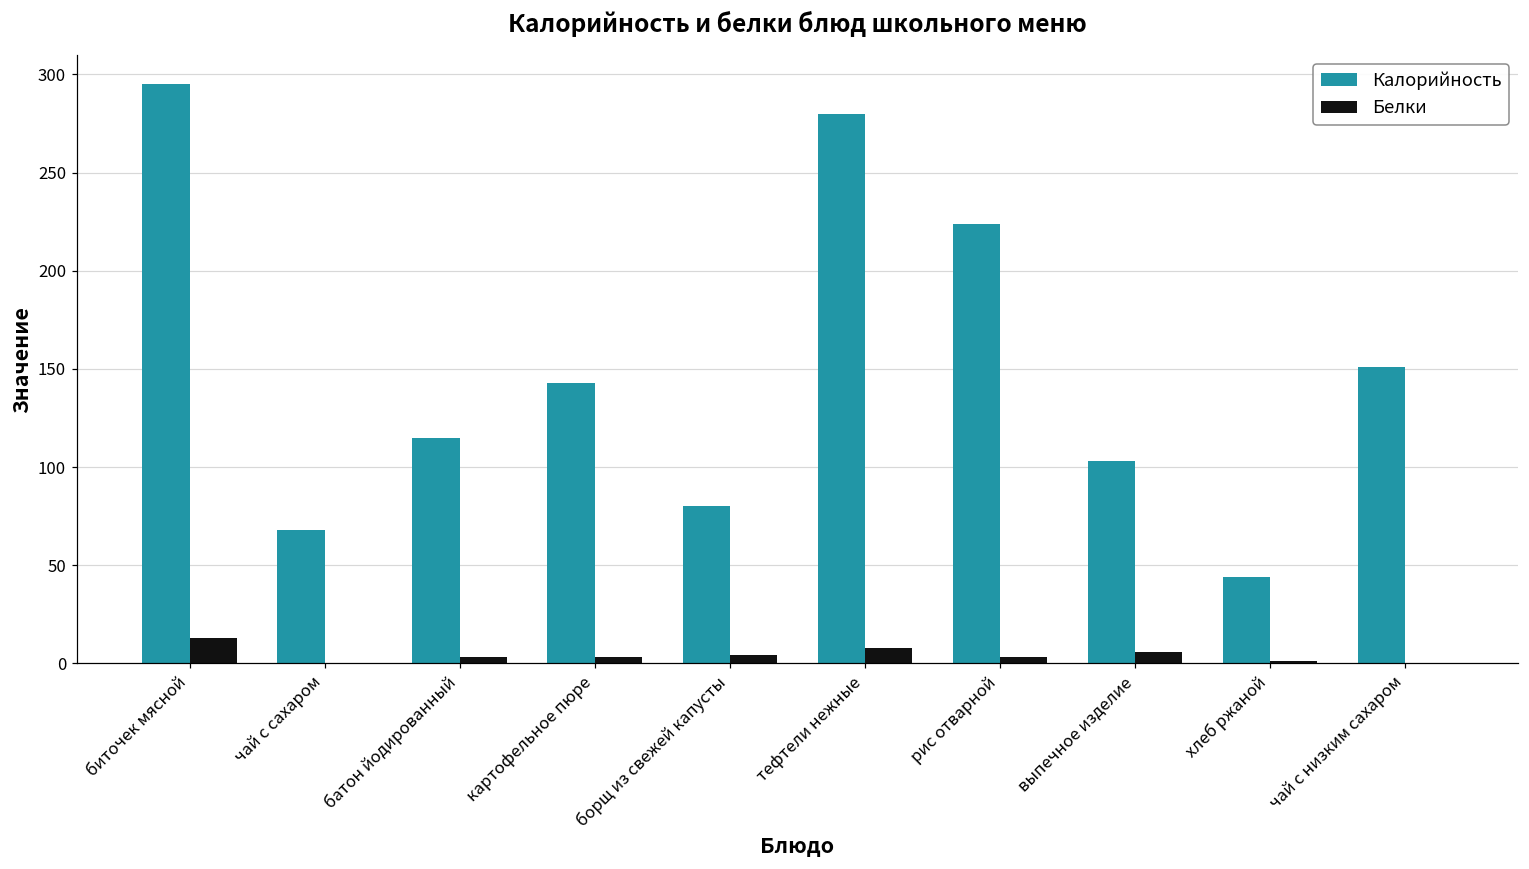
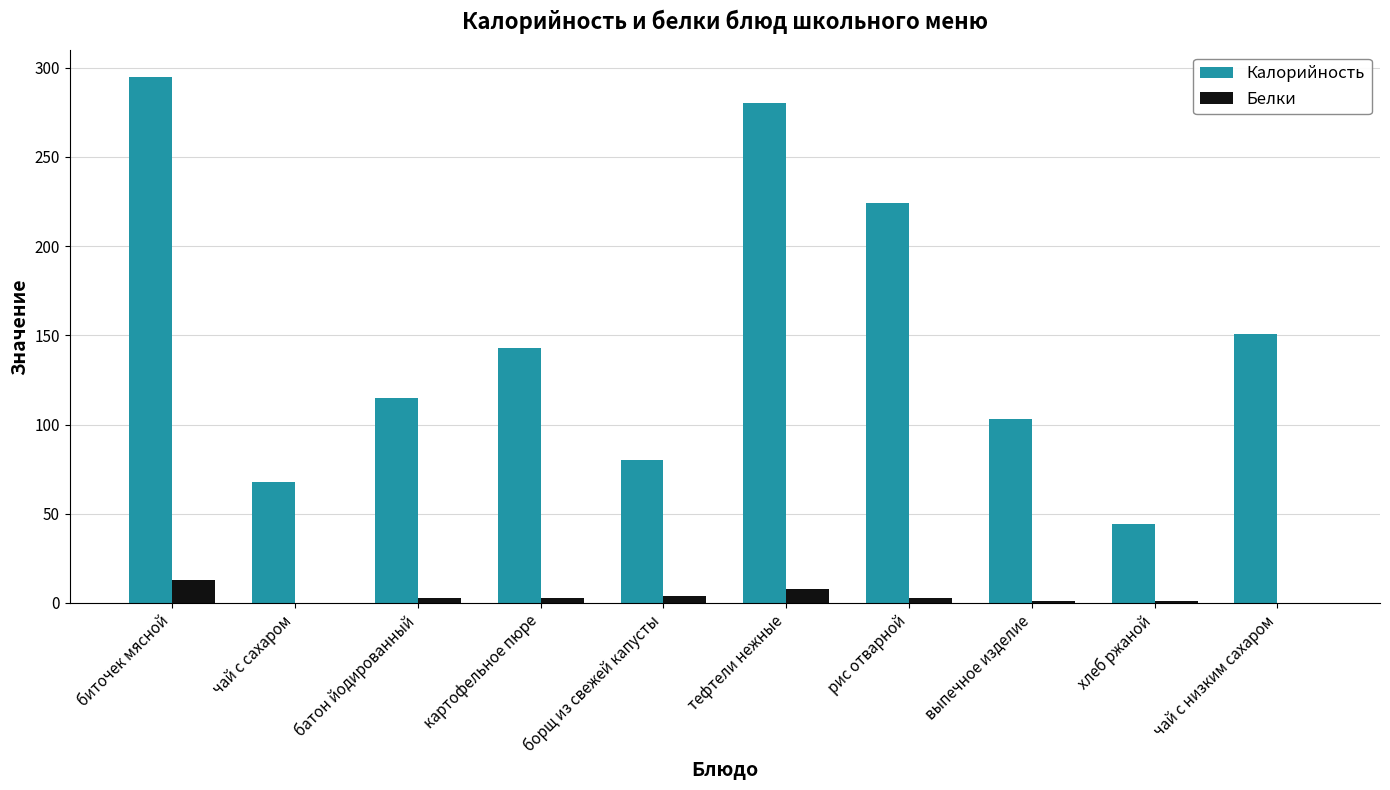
Белки, выпечное изделие: 6 -> 1
